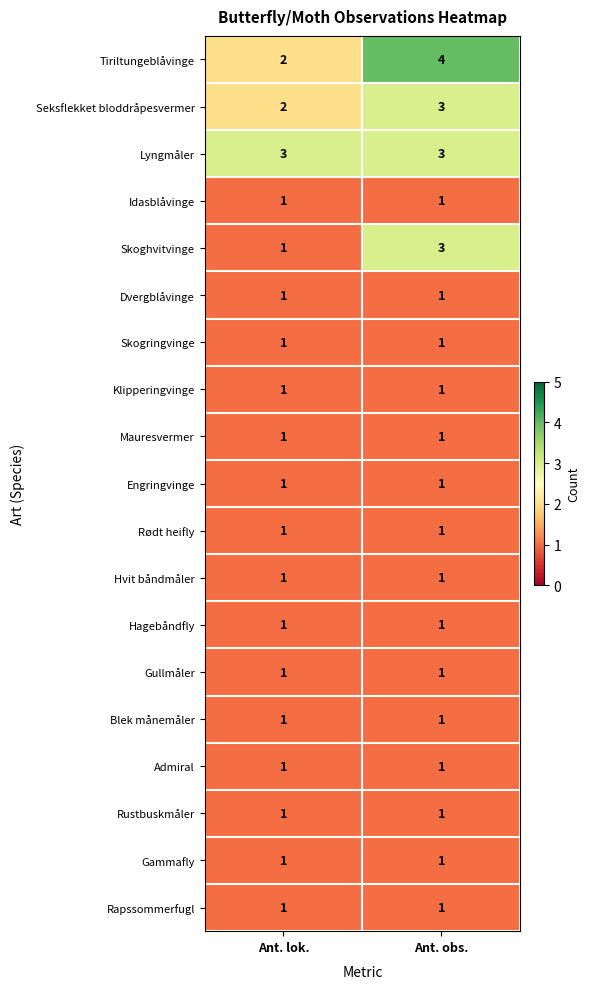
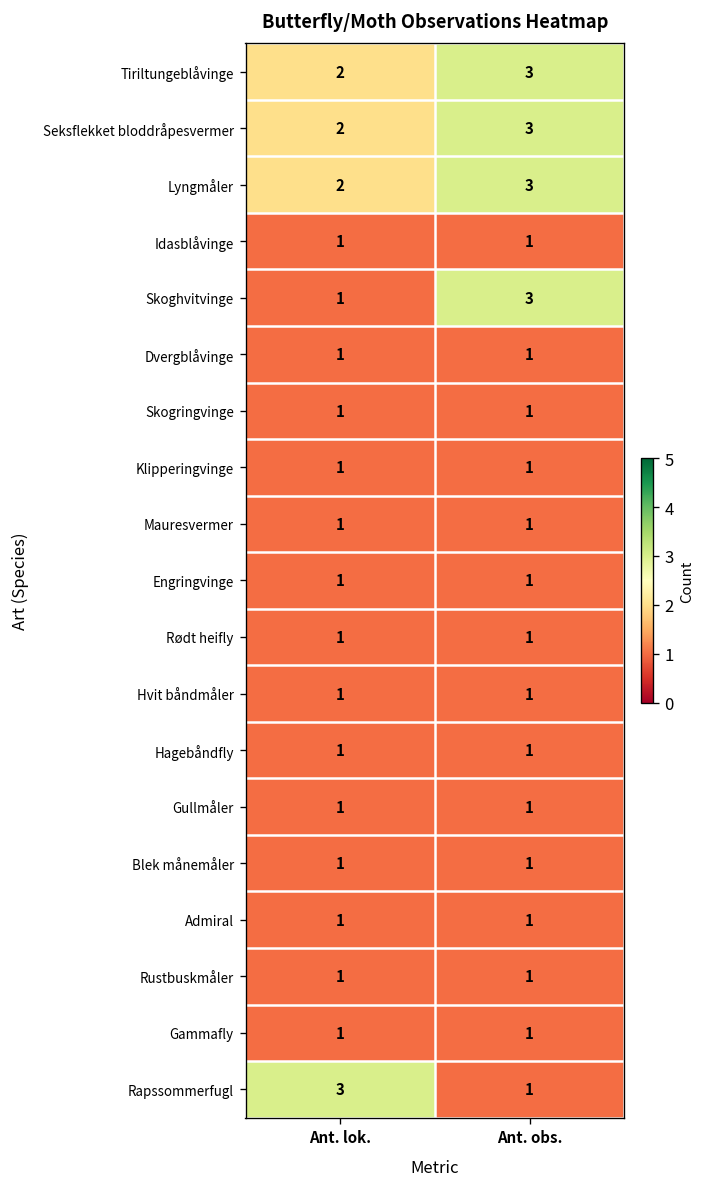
Tiriltungeblåvinge, Ant. obs.: 4 -> 3
Lyngmåler, Ant. lok.: 3 -> 2
Rapssommerfugl, Ant. lok.: 1 -> 3
